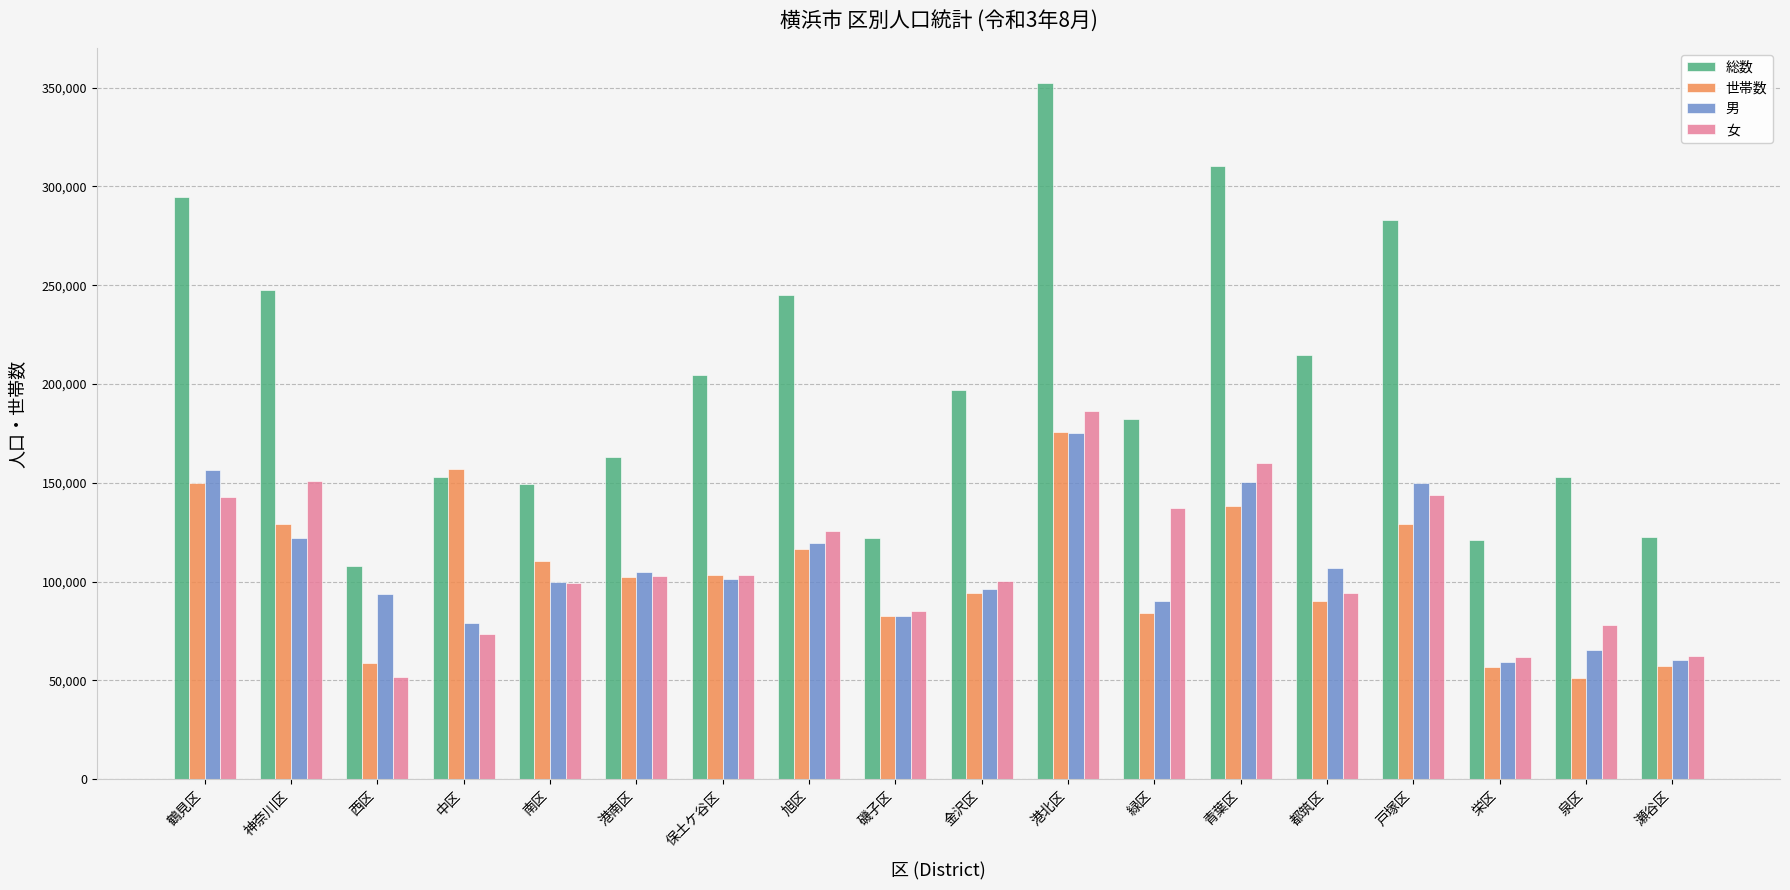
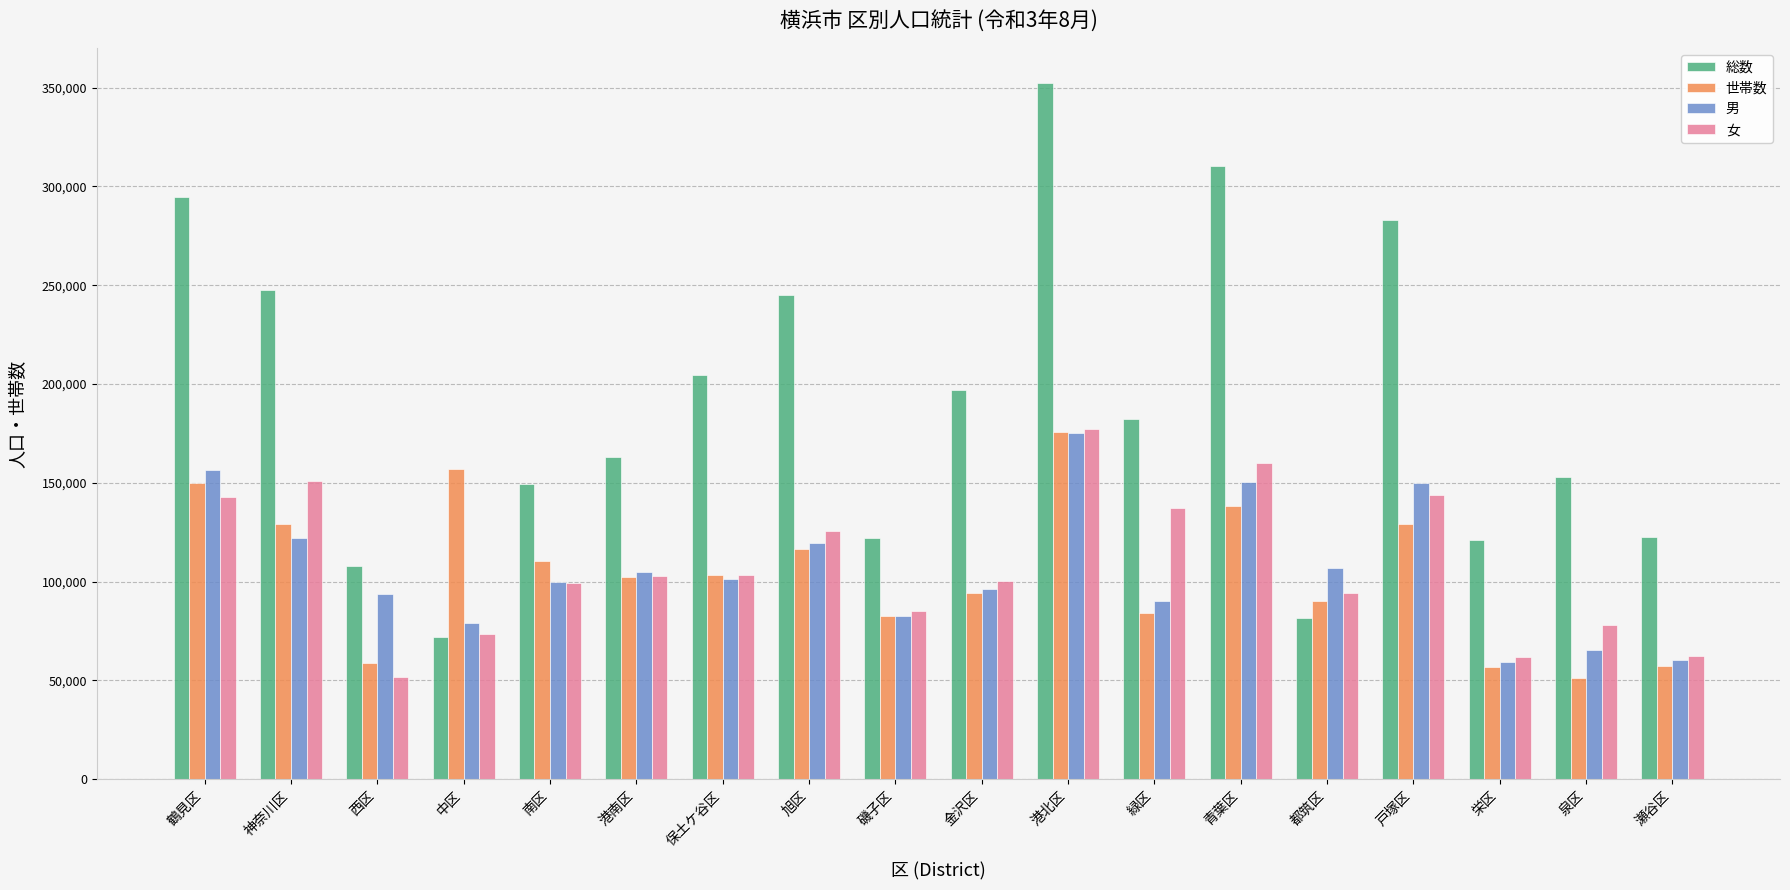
総数, 中区: 153,000 -> 72,000
女, 港北区: 187,000 -> 177,000
総数, 都筑区: 215,000 -> 81,000
